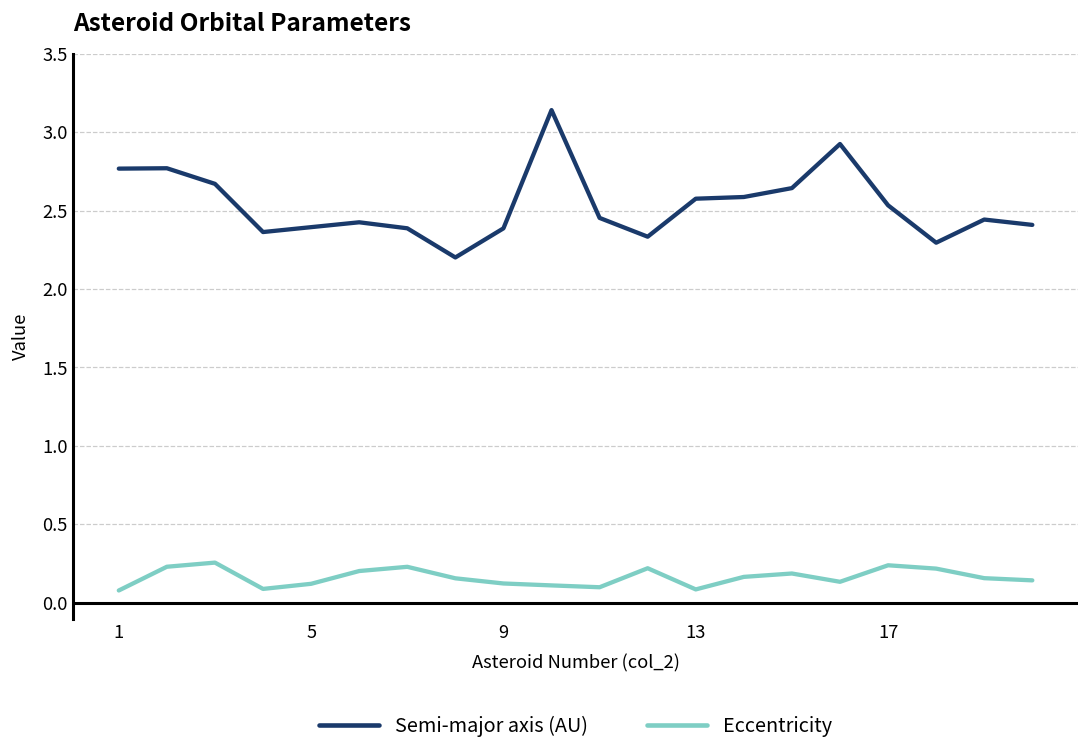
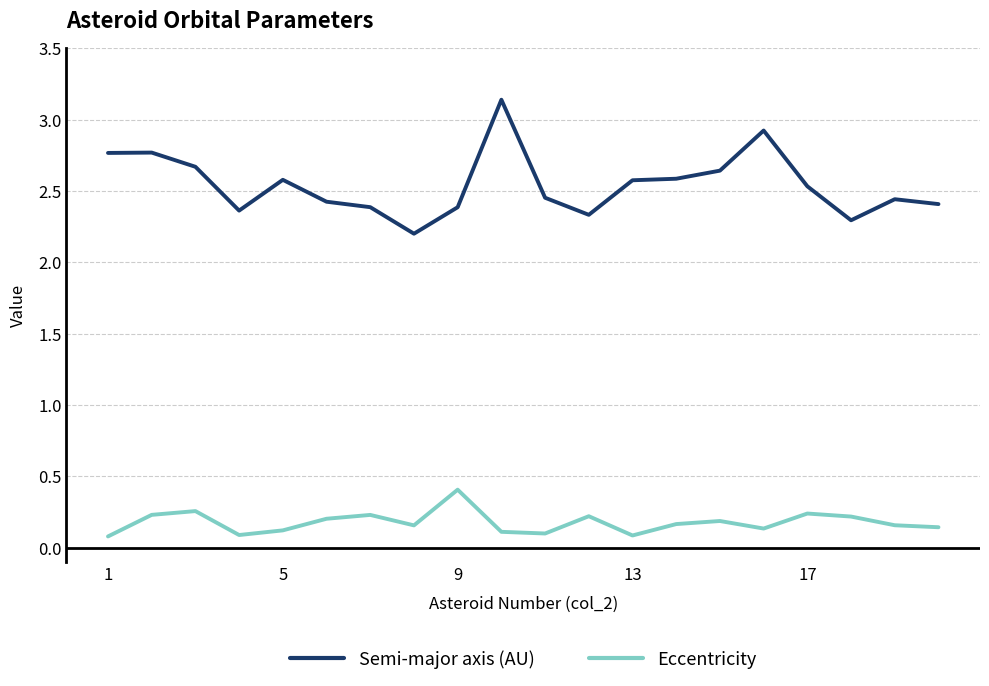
Semi-major axis (AU), 5: 2.39 -> 2.58
Eccentricity, 9: 0.12 -> 0.41
